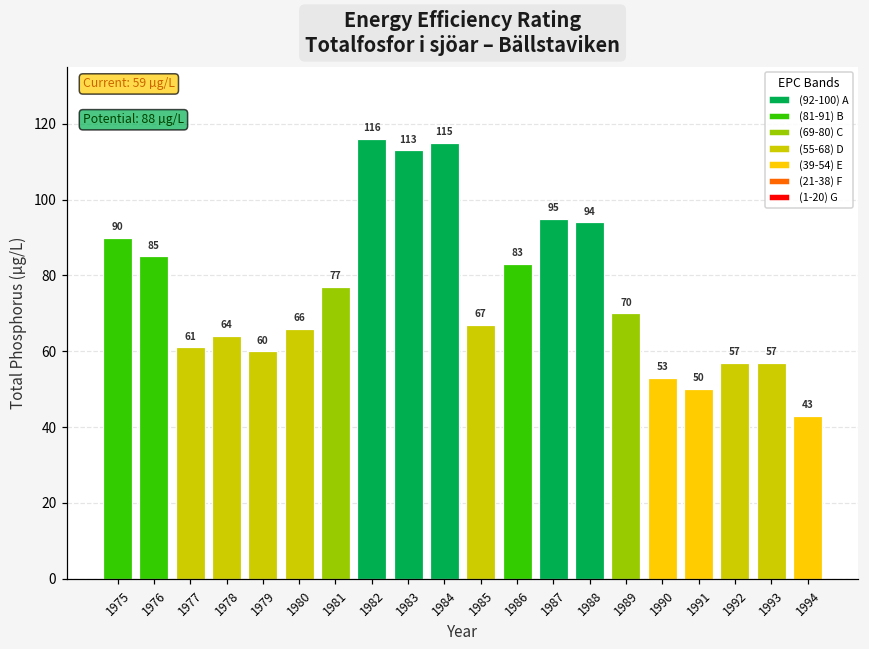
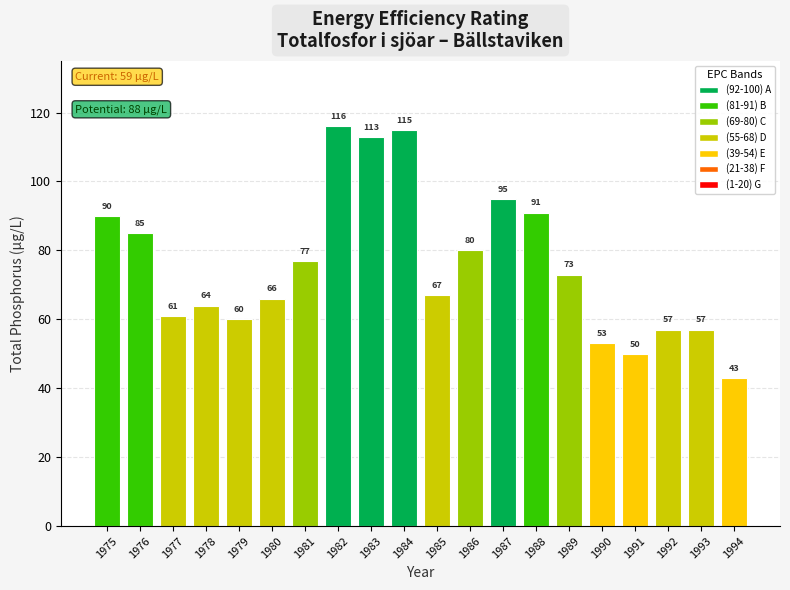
1986: 83 -> 80
1988: 94 -> 91
1989: 70 -> 73
